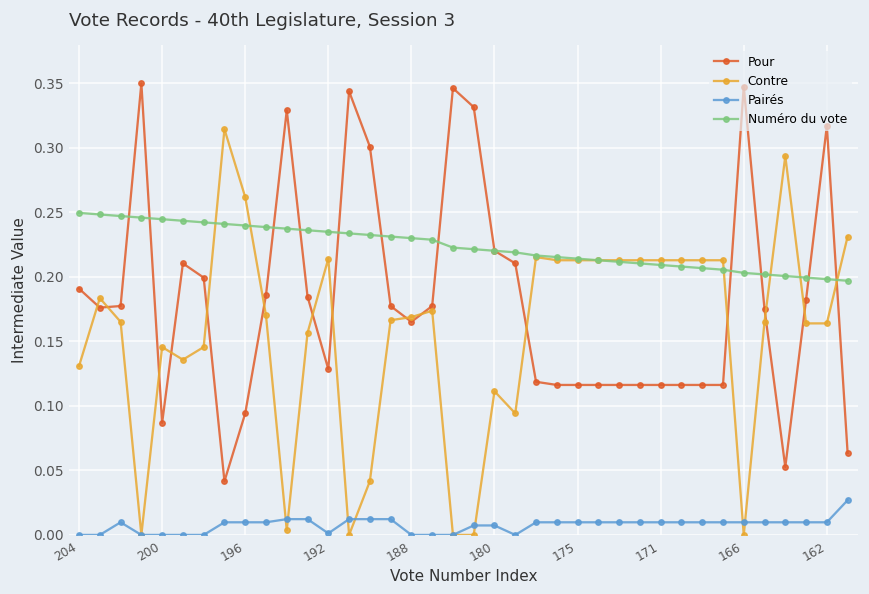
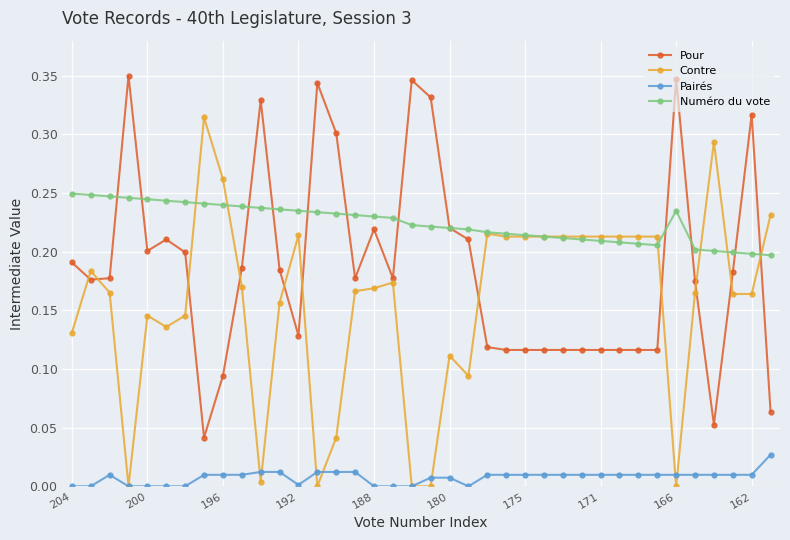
Pour, 200: 0.087 -> 0.201
Pour, 188: 0.165 -> 0.219
Numéro du vote, 166: 0.203 -> 0.235
